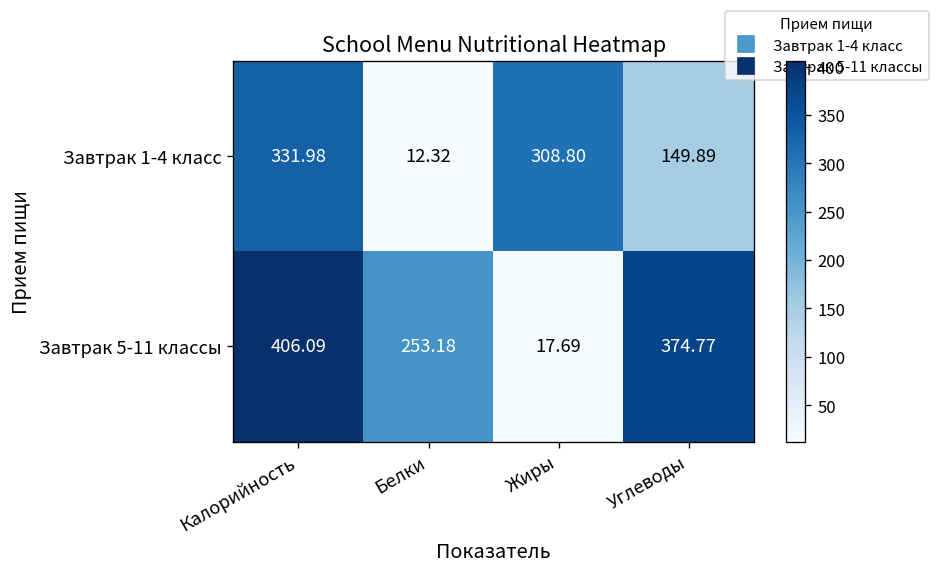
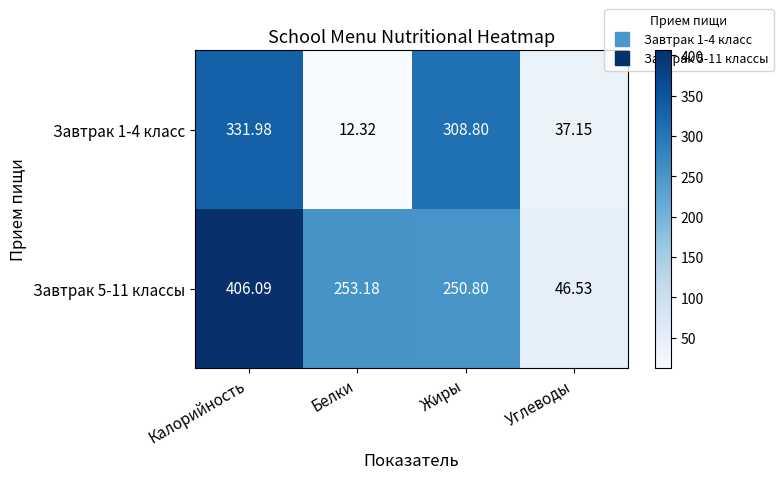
Завтрак 1-4 класс, Углеводы: 149.89 -> 37.15
Завтрак 5-11 классы, Жиры: 17.69 -> 250.80
Завтрак 5-11 классы, Углеводы: 374.77 -> 46.53
